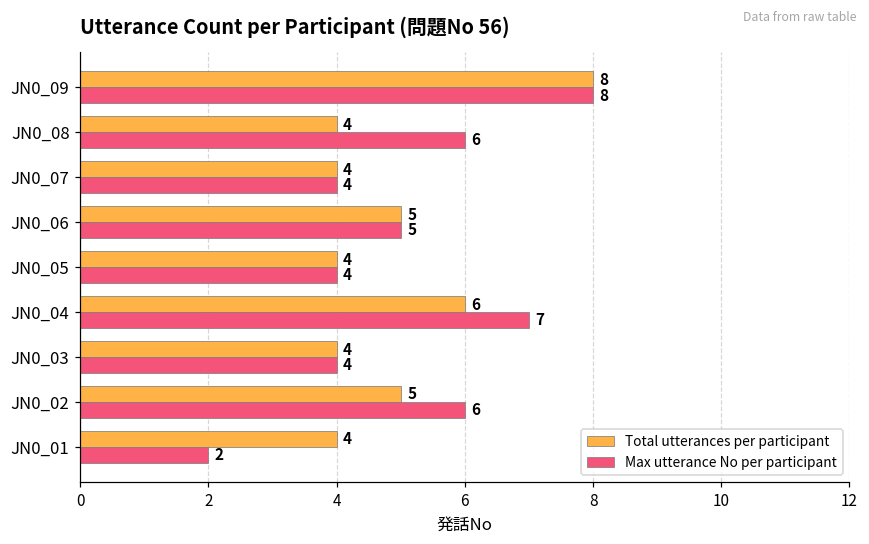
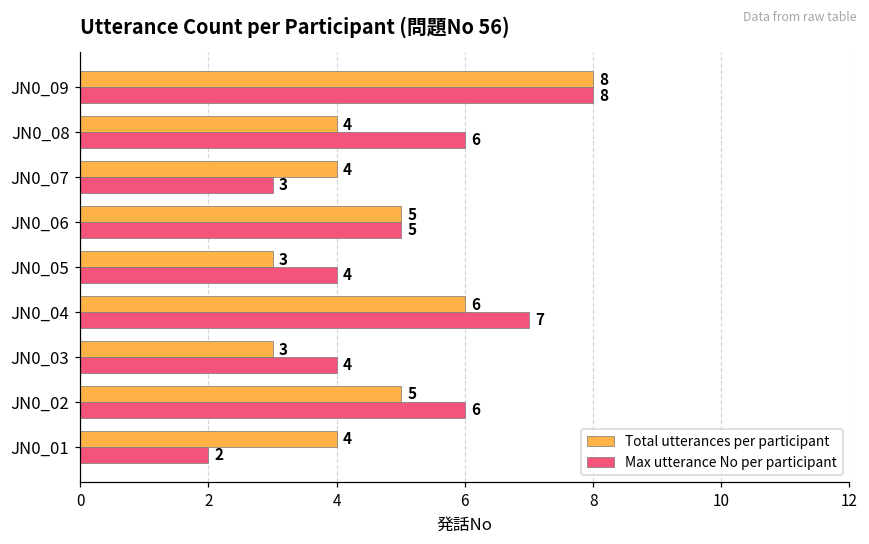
Max utterance No per participant, JN0_07: 4 -> 3
Total utterances per participant, JN0_05: 4 -> 3
Total utterances per participant, JN0_03: 4 -> 3
